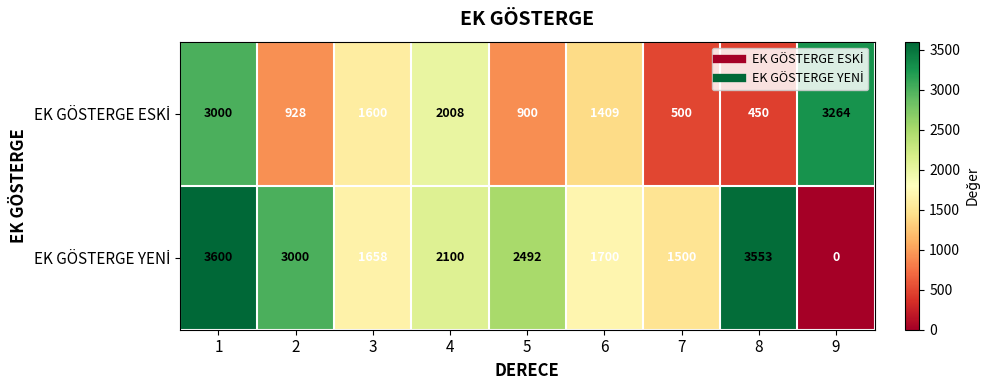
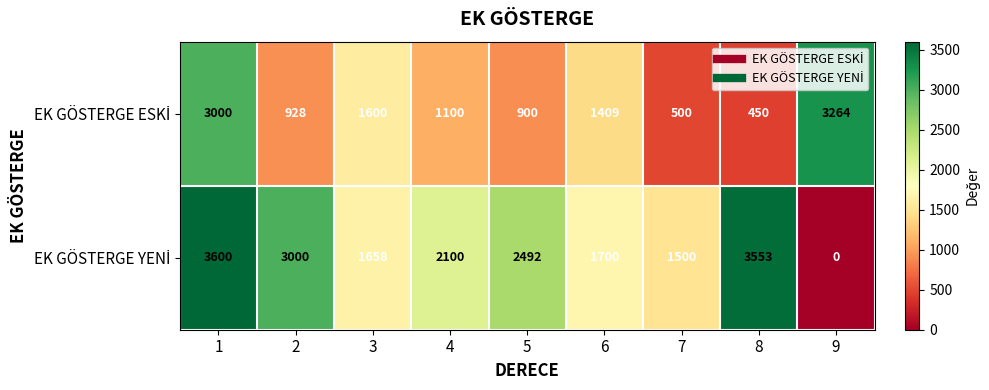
EK GÖSTERGE ESKİ, 4: 2008 -> 1100
